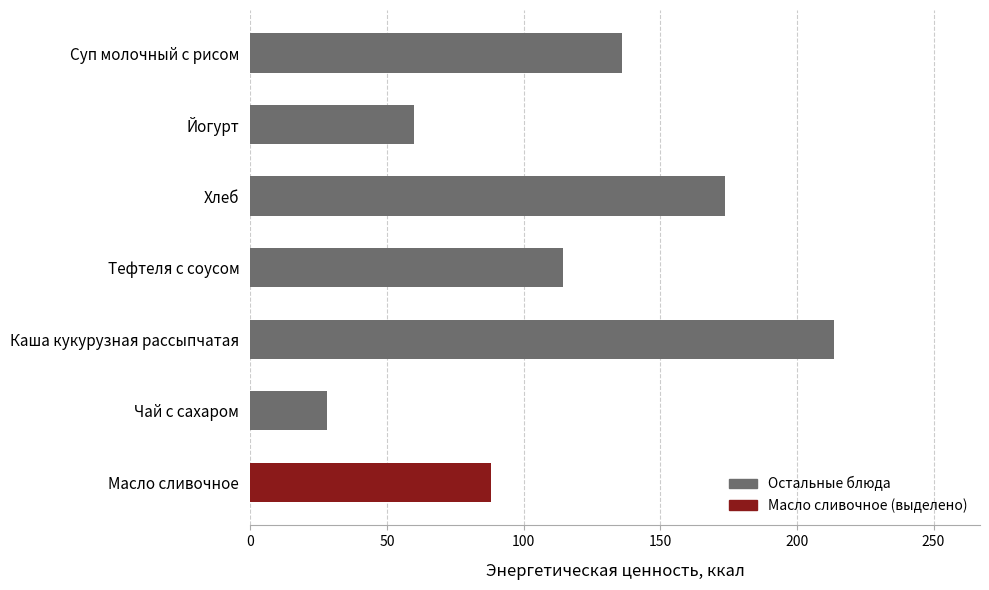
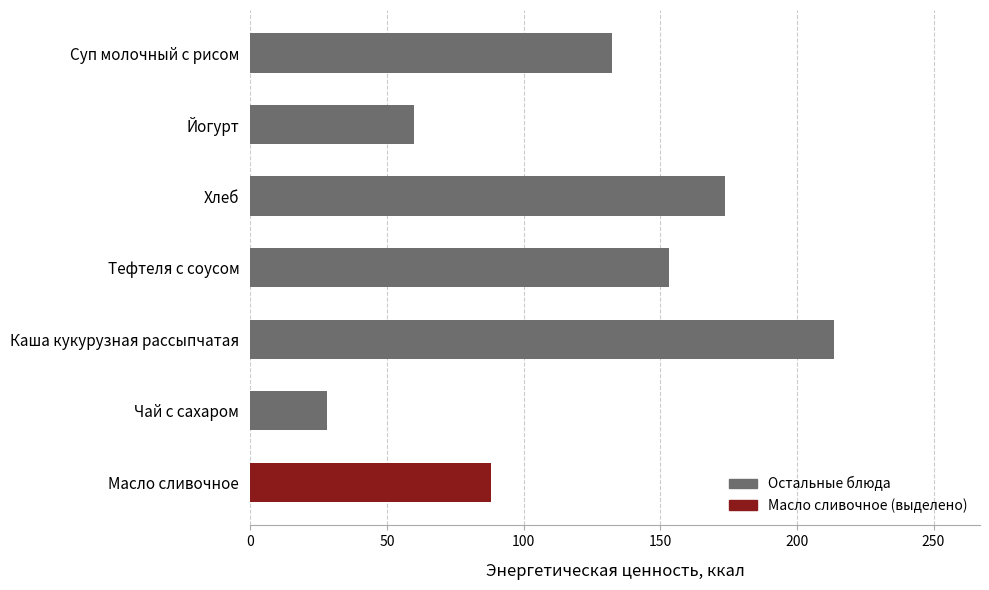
Суп молочный с рисом: 136 -> 132
Тефтеля с соусом: 114 -> 153
